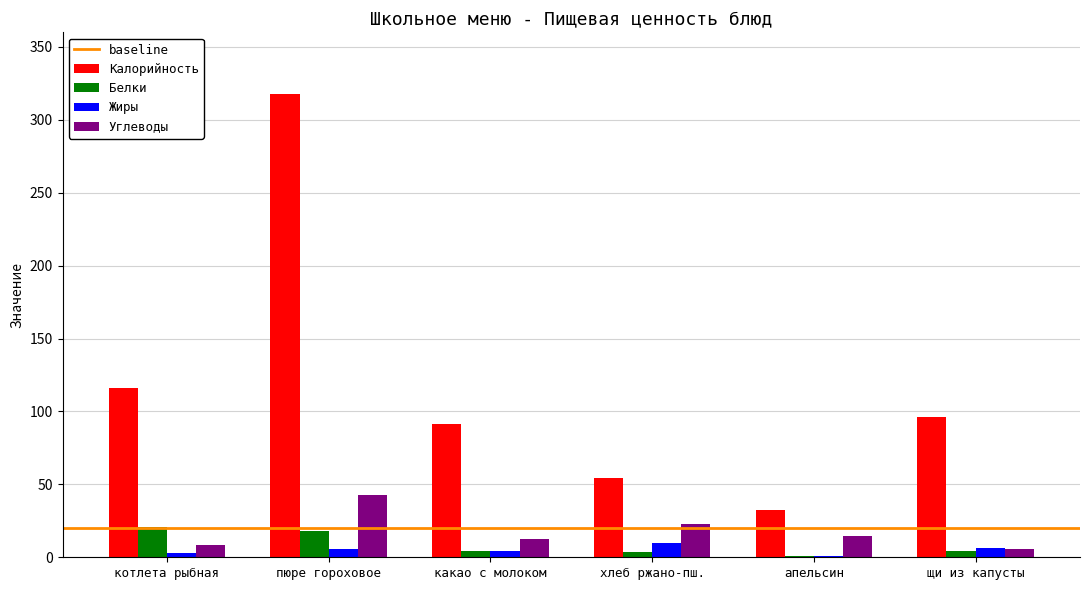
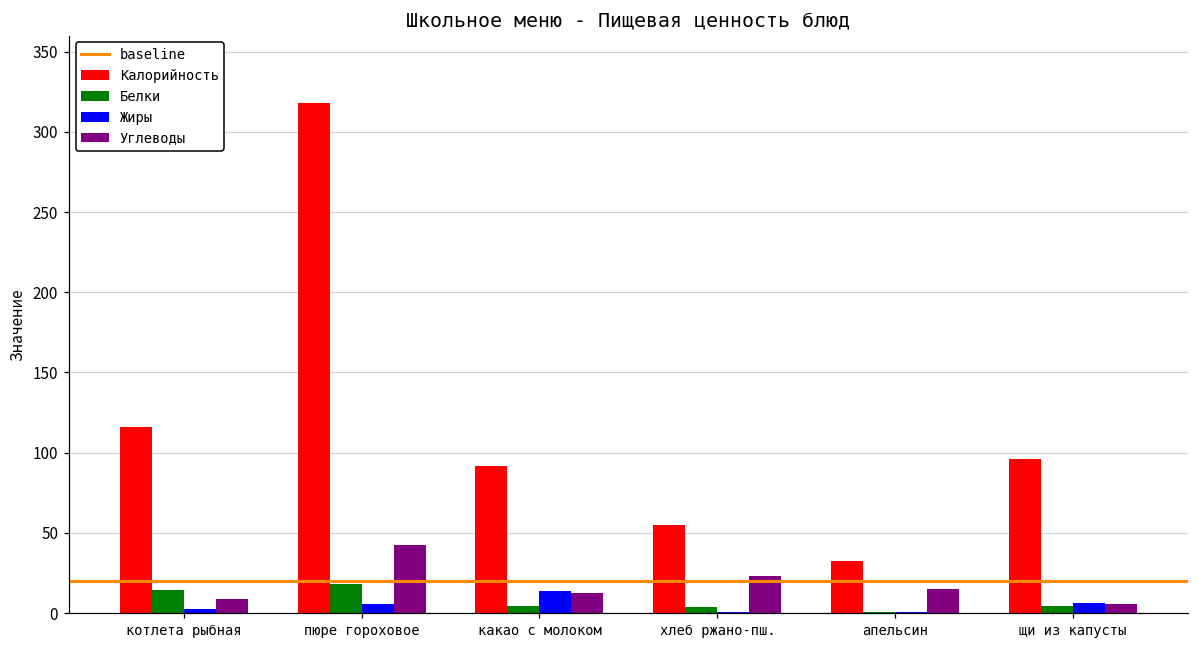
Белки, котлета рыбная: 21 -> 14
Жиры, какао с молоком: 4 -> 14
Жиры, хлеб ржано-пш.: 10 -> 1
